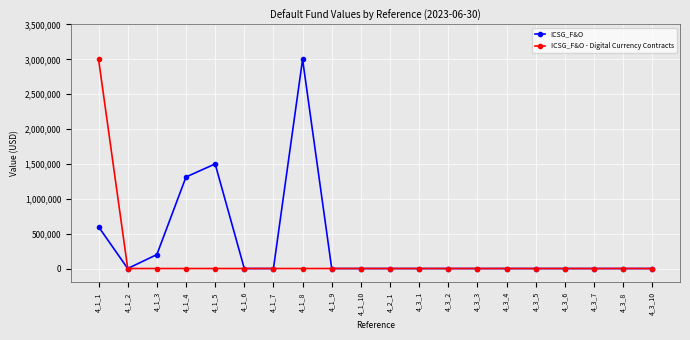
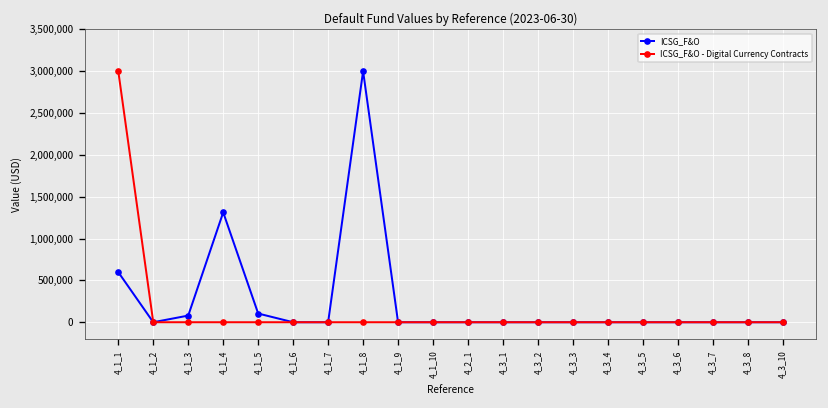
ICSG_F&O, 4_1_3: 200,000 -> 100,000
ICSG_F&O, 4_1_5: 1,500,000 -> 100,000
